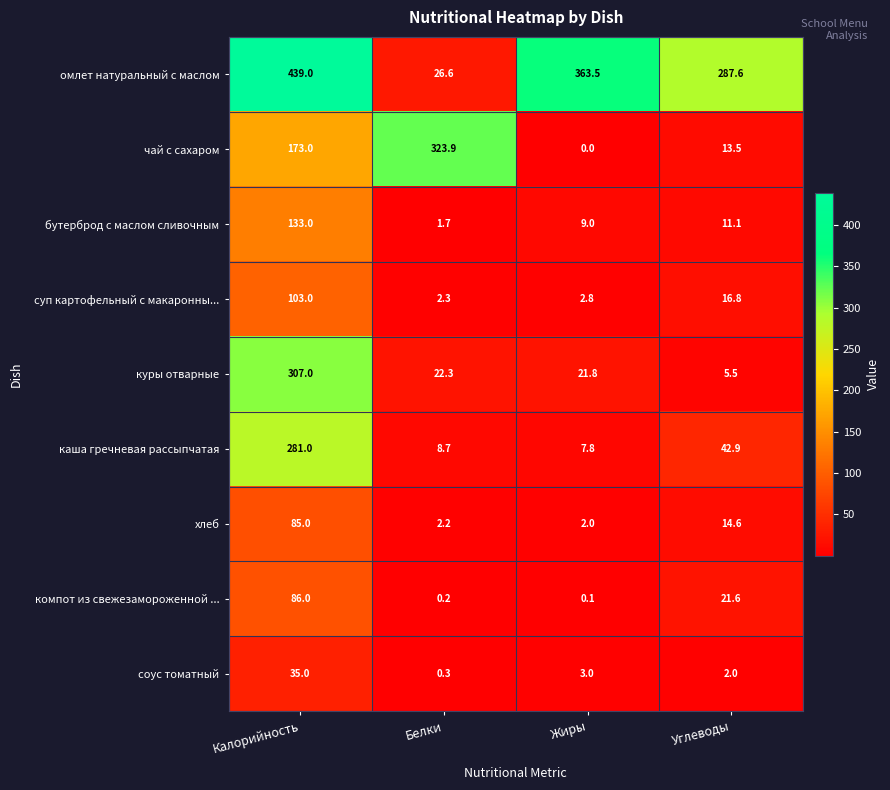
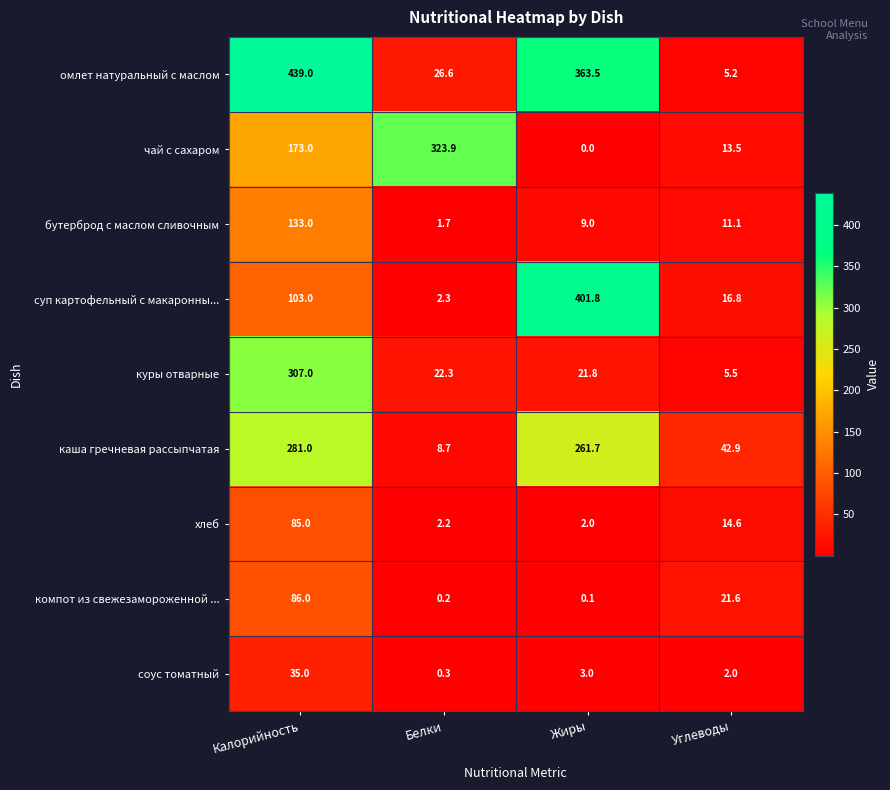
омлет натуральный с маслом, Углеводы: 287.6 -> 5.2
суп картофельный с макаронны..., Жиры: 2.8 -> 401.8
каша гречневая рассыпчатая, Жиры: 7.8 -> 261.7
